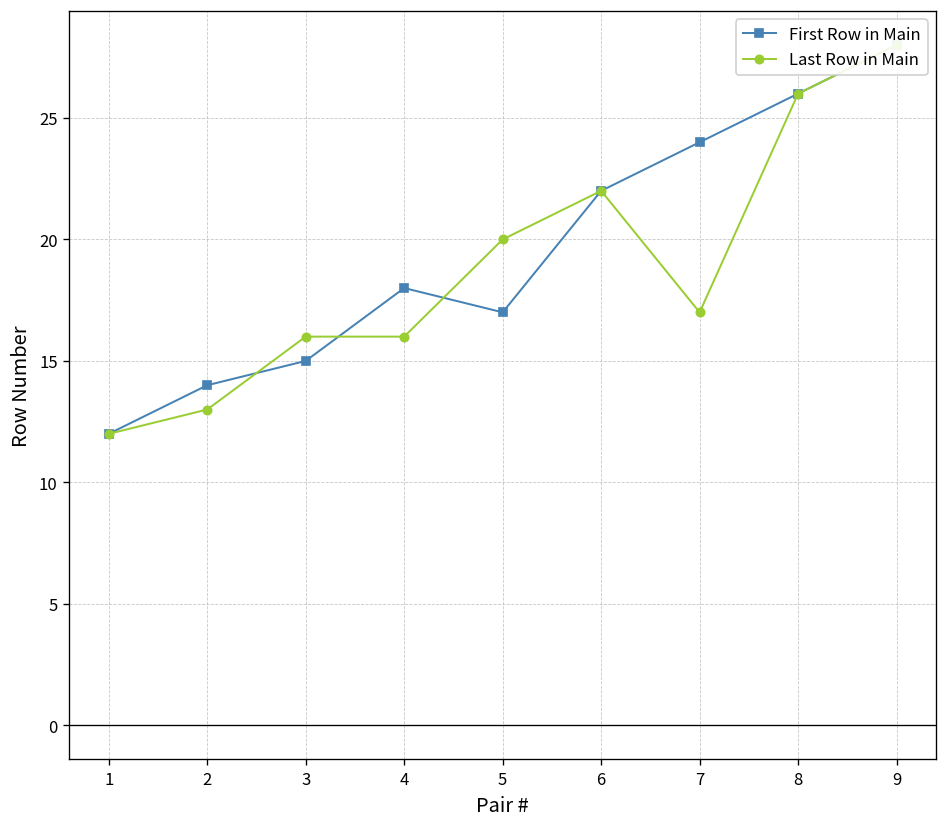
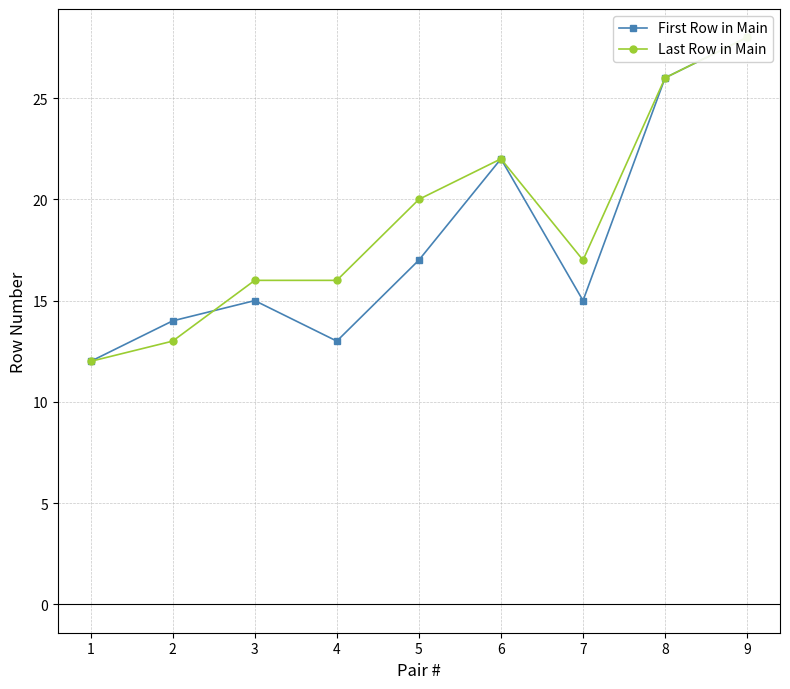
First Row in Main, 4: 18 -> 13
First Row in Main, 7: 24 -> 15
